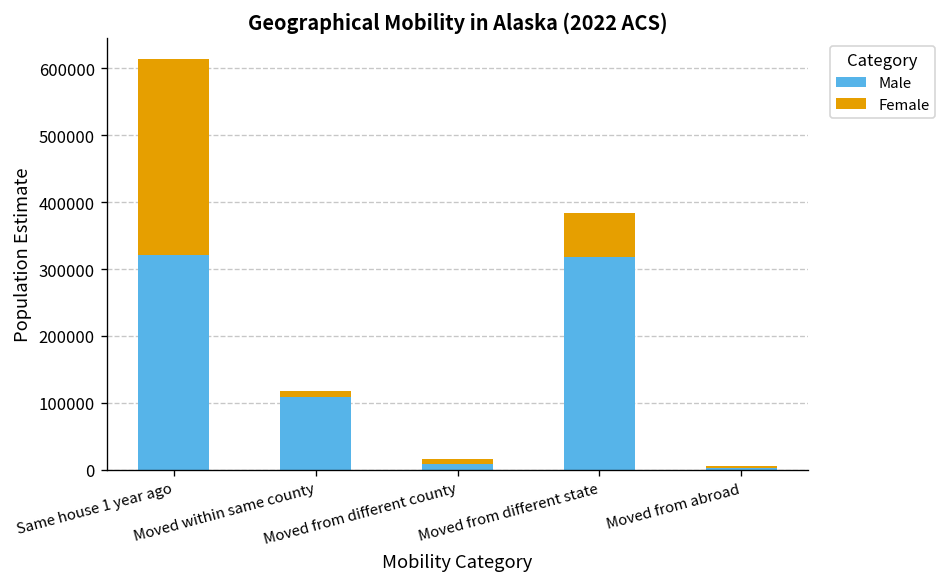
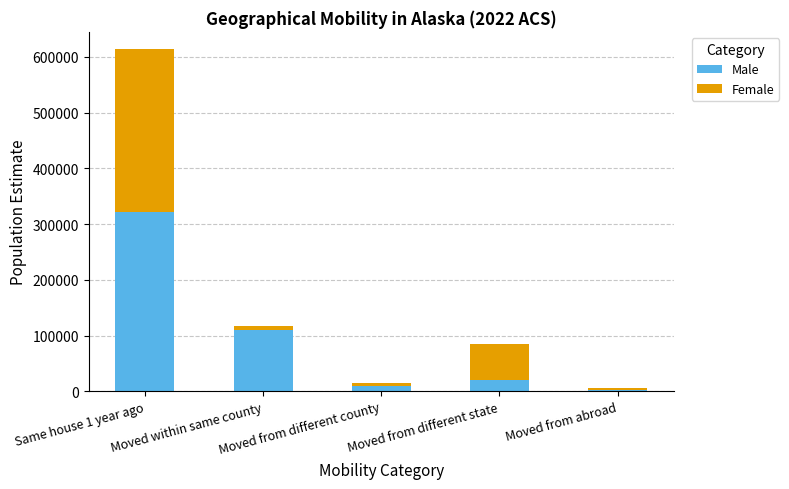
Male, Moved from different state: 320000 -> 20000
